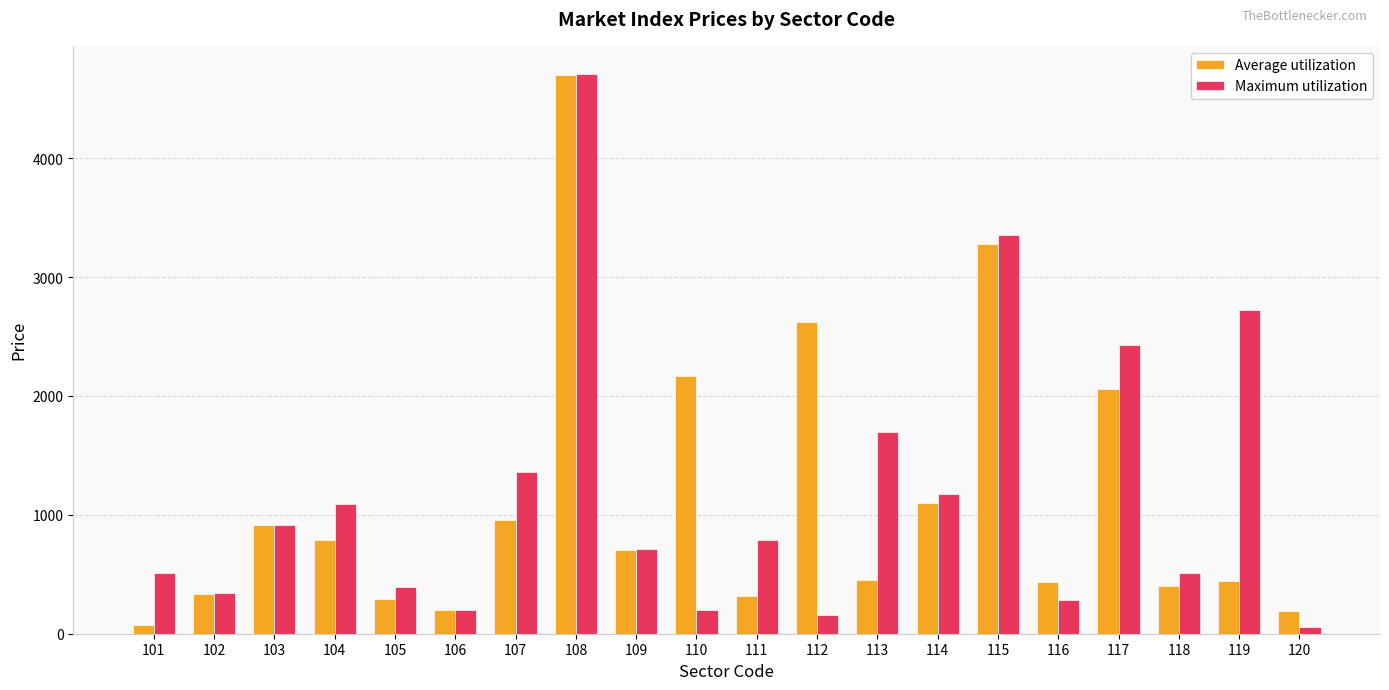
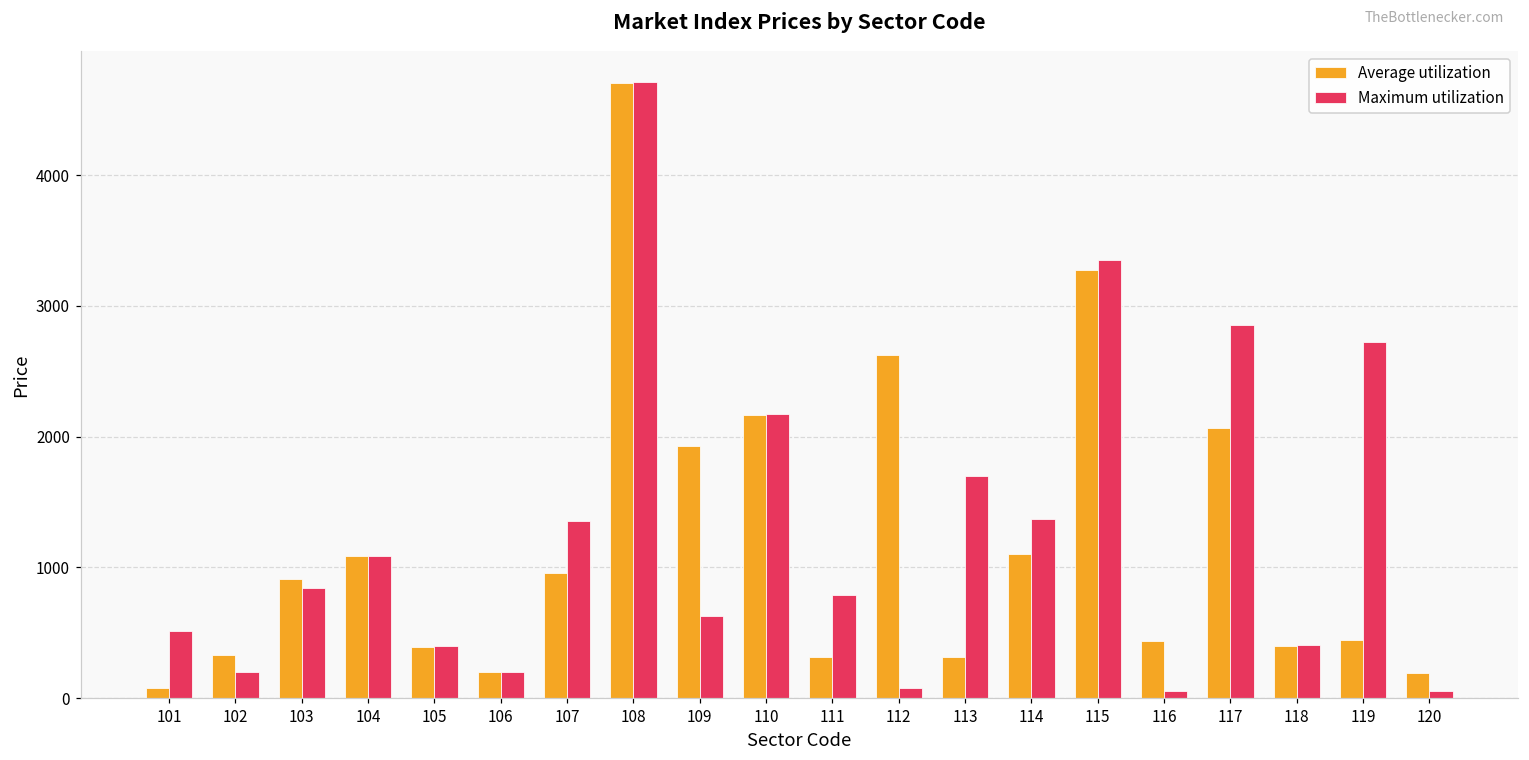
Maximum utilization, 102: 340 -> 200
Maximum utilization, 103: 920 -> 840
Average utilization, 104: 790 -> 1090
Average utilization, 105: 290 -> 390
Average utilization, 109: 700 -> 1930
Maximum utilization, 109: 710 -> 620
Maximum utilization, 110: 200 -> 2170
Maximum utilization, 112: 160 -> 80
Average utilization, 113: 450 -> 310
Maximum utilization, 114: 1180 -> 1370
Maximum utilization, 116: 290 -> 50
Maximum utilization, 117: 2430 -> 2850
Maximum utilization, 118: 510 -> 410
